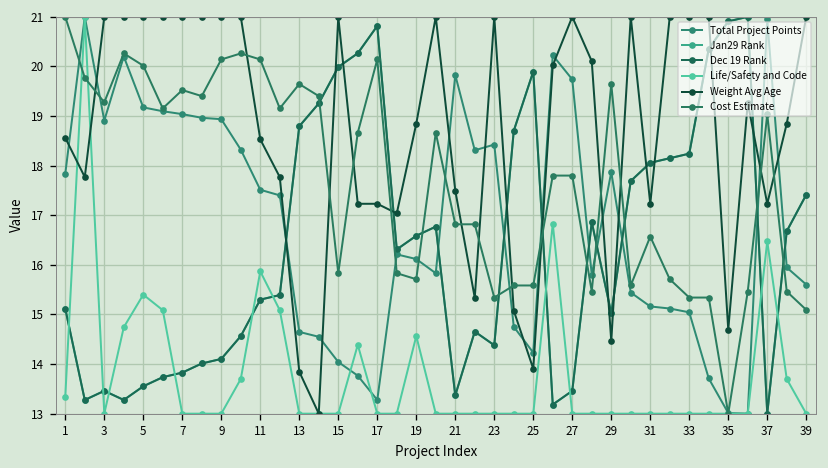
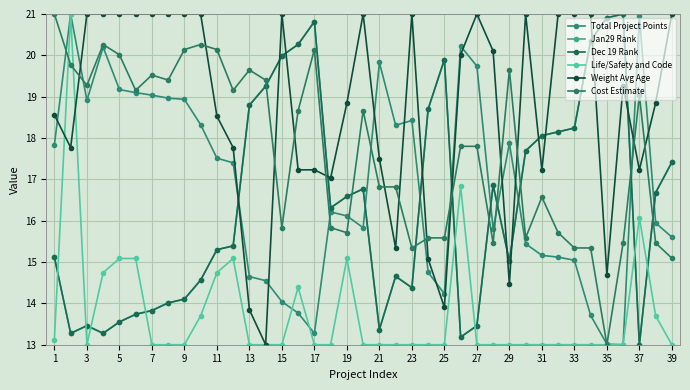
Life/Safety and Code, 1: 13.3 -> 13.1
Life/Safety and Code, 5: 15.4 -> 15.1
Life/Safety and Code, 11: 15.9 -> 14.7
Life/Safety and Code, 19: 14.6 -> 15.1
Life/Safety and Code, 37: 16.5 -> 16.1
